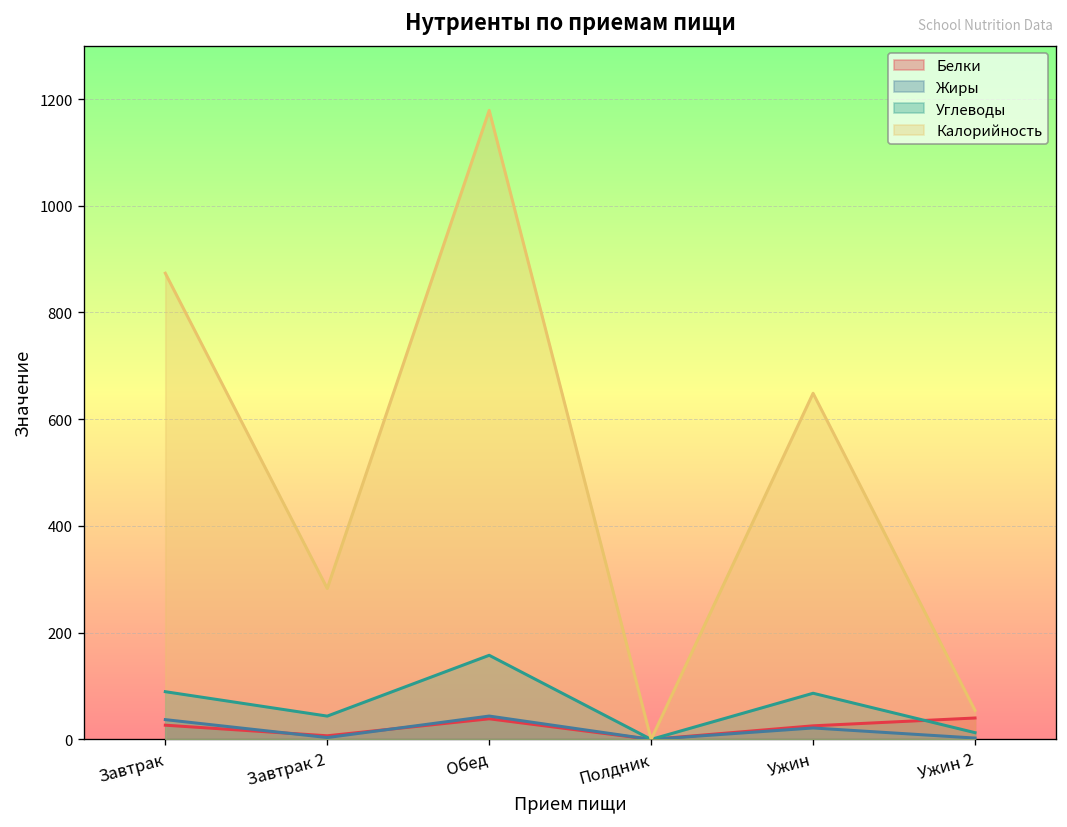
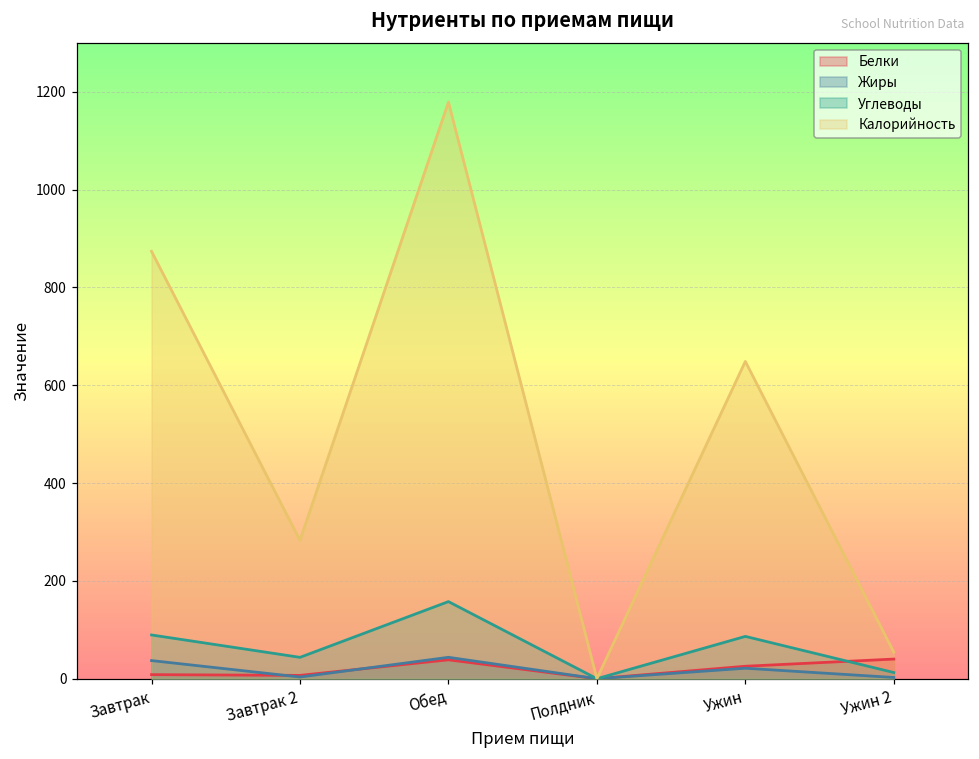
Белки, Завтрак: 30 -> 10
